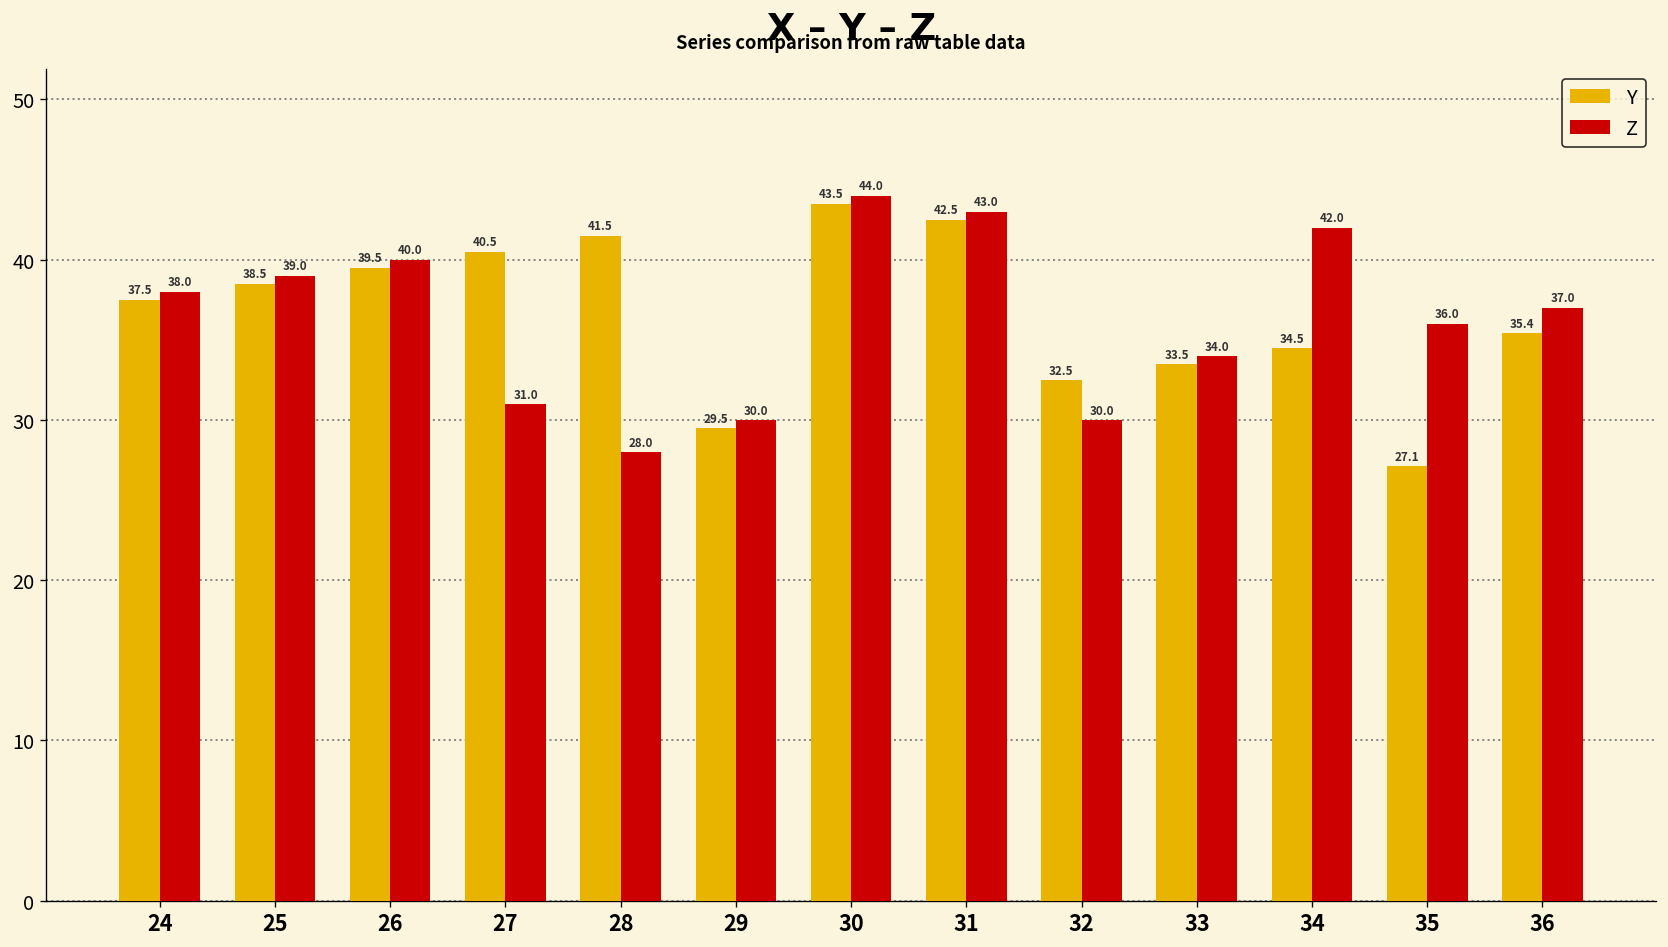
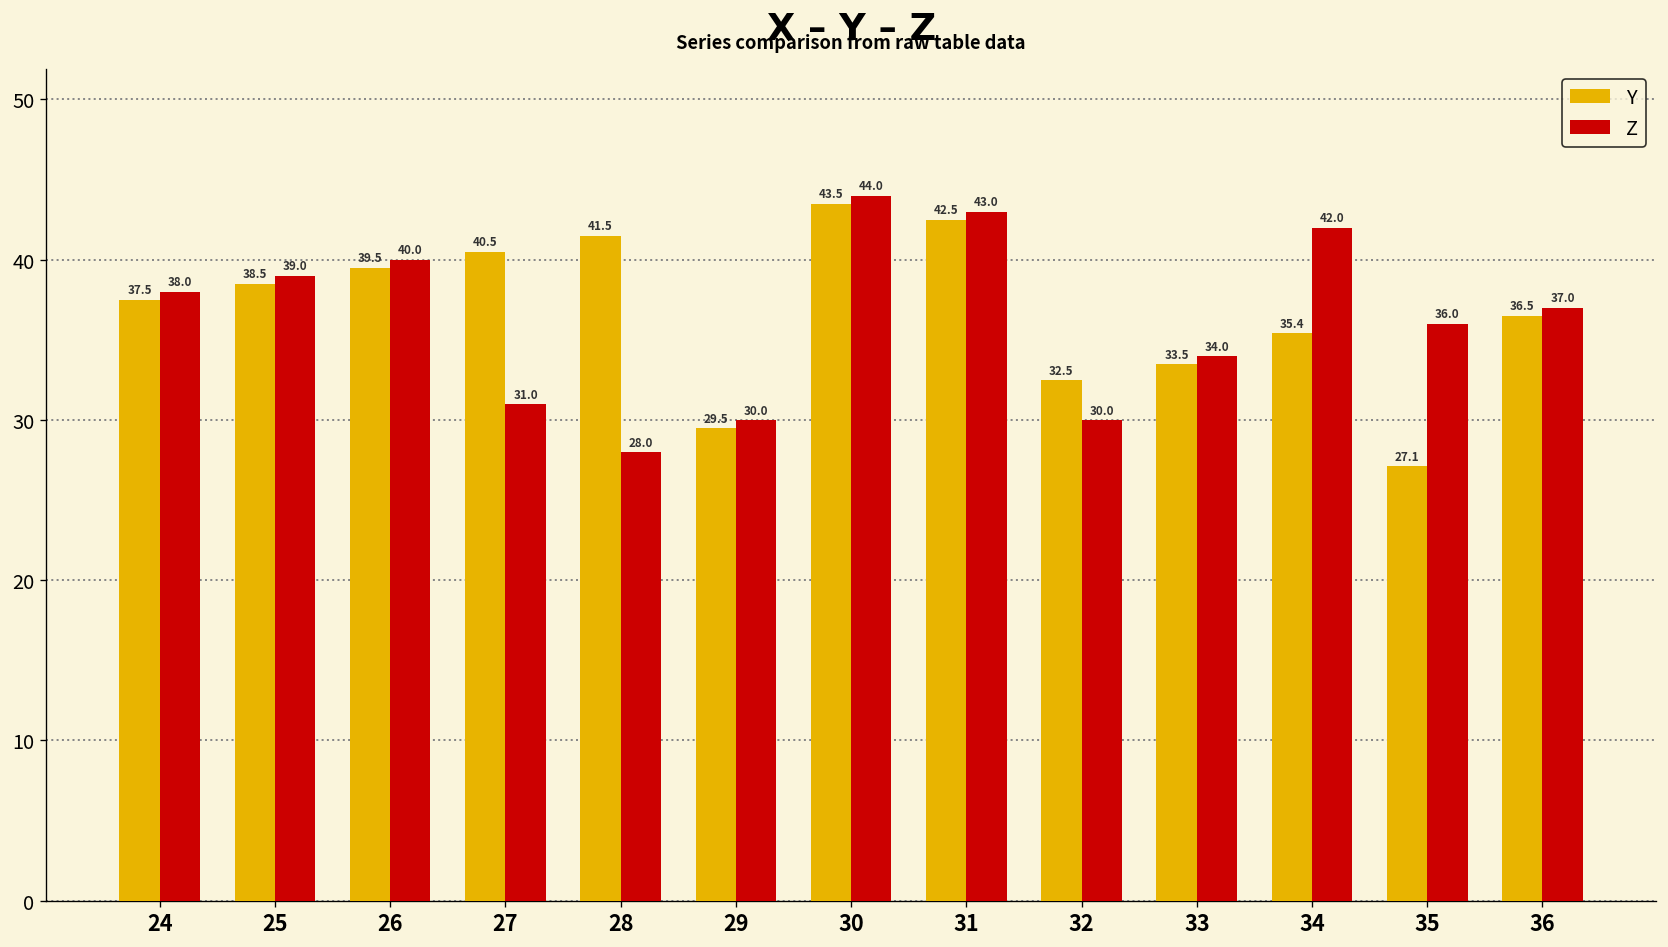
Y, 34: 34.5 -> 35.4
Y, 36: 35.4 -> 36.5
